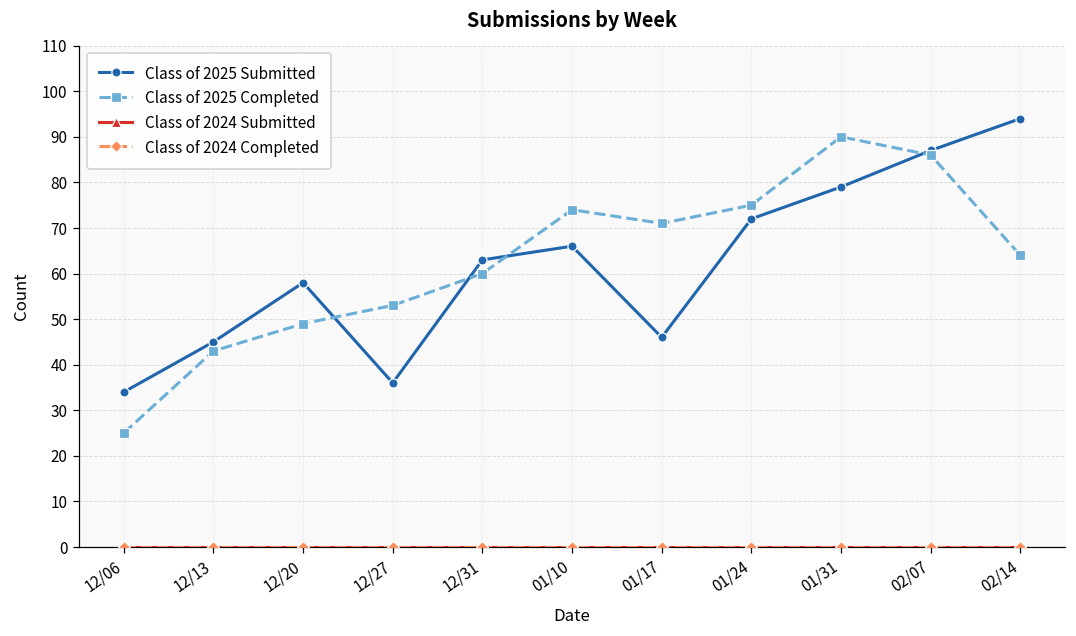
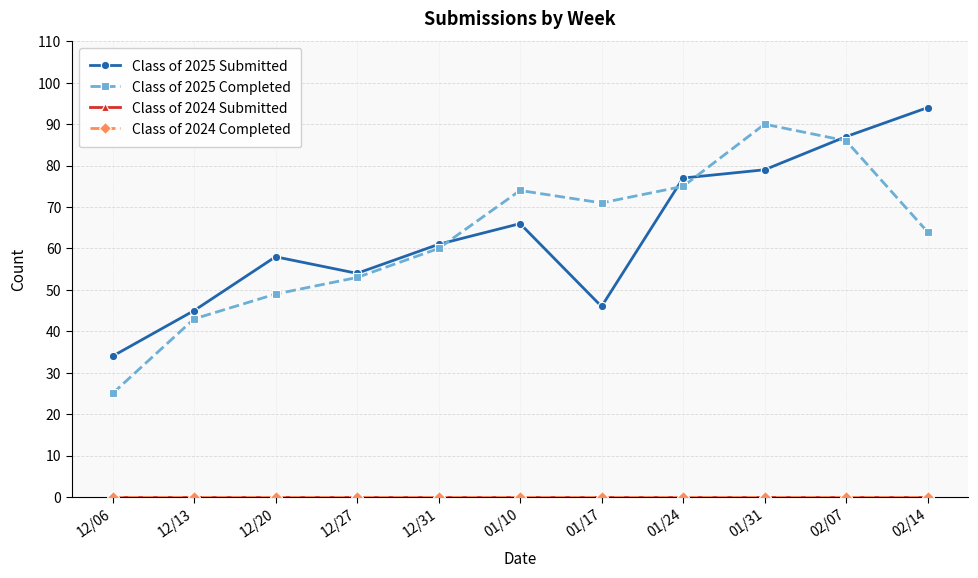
Class of 2025 Submitted, 12/27: 36 -> 54
Class of 2025 Submitted, 12/31: 63 -> 61
Class of 2025 Submitted, 01/24: 72 -> 77
